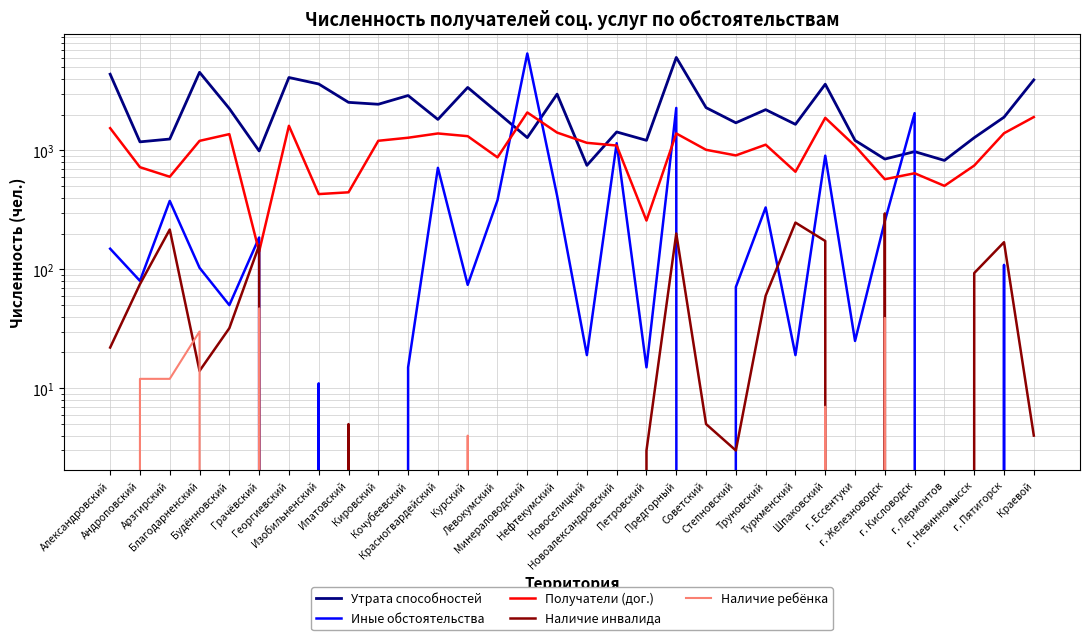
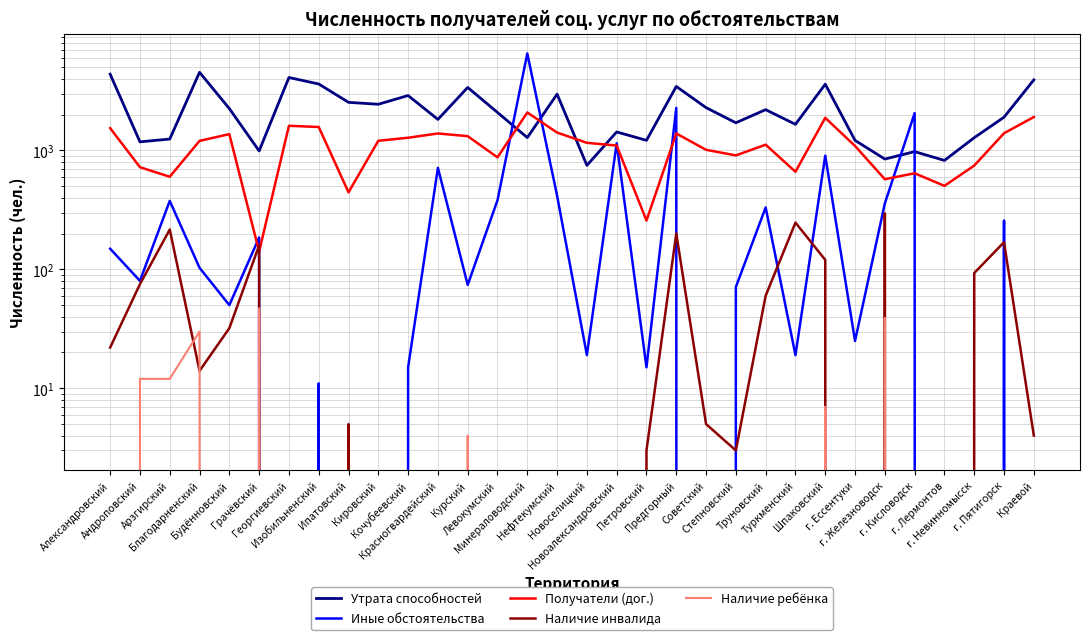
Получатели (дог.), Изобильненский: 430 -> 1600
Утрата способностей, Предгорный: 6000 -> 3400
Наличие инвалида, Шпаковский: 170 -> 120
Иные обстоятельства, г. Железноводск: 250 -> 360
Иные обстоятельства, г. Пятигорск: 110 -> 260
